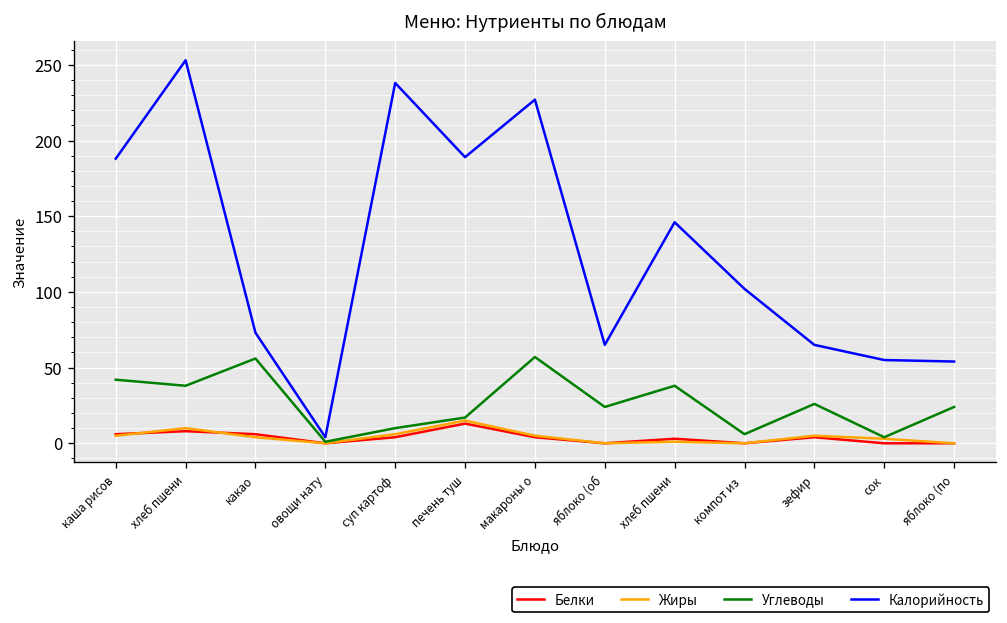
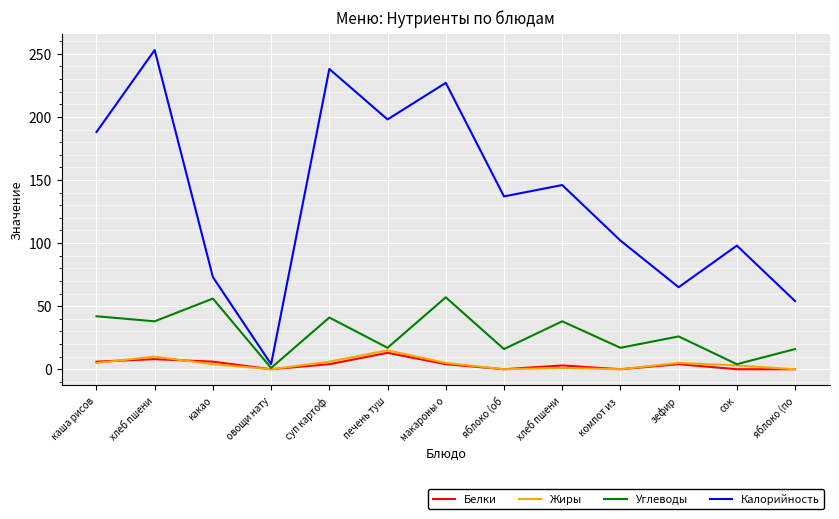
Углеводы, суп картоф: 10 -> 41
Калорийность, печень туш: 189 -> 198
Углеводы, яблоко (об: 24 -> 16
Калорийность, яблоко (об: 65 -> 137
Углеводы, компот из: 6 -> 17
Калорийность, сок: 55 -> 98
Углеводы, яблоко (по: 24 -> 16
